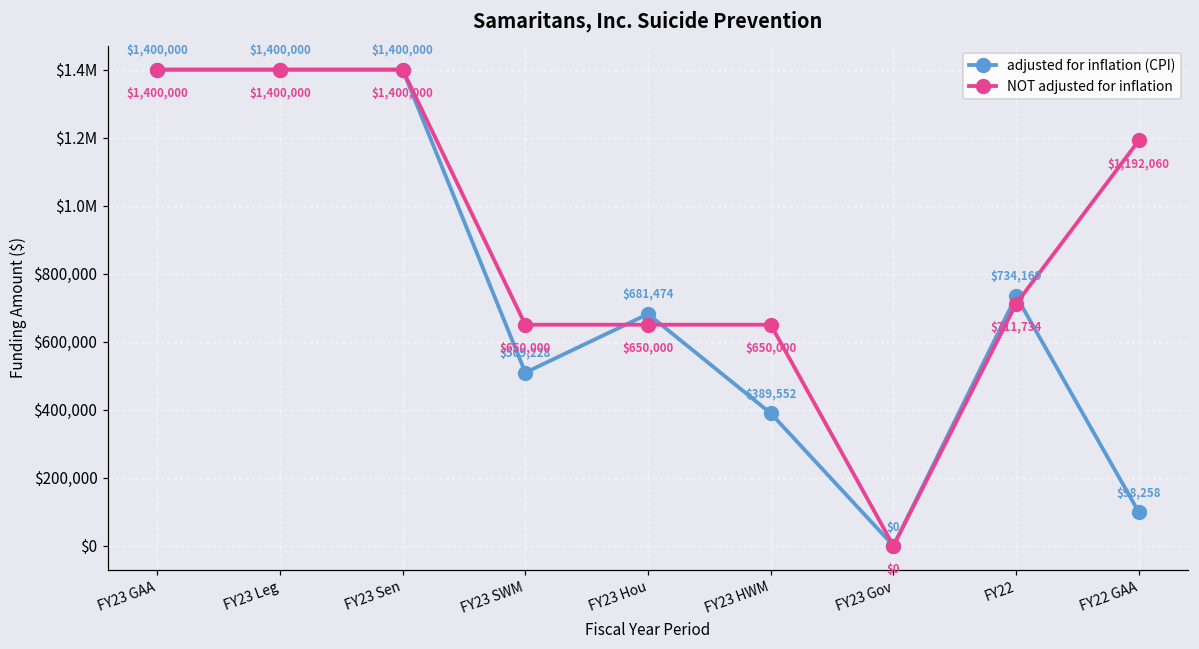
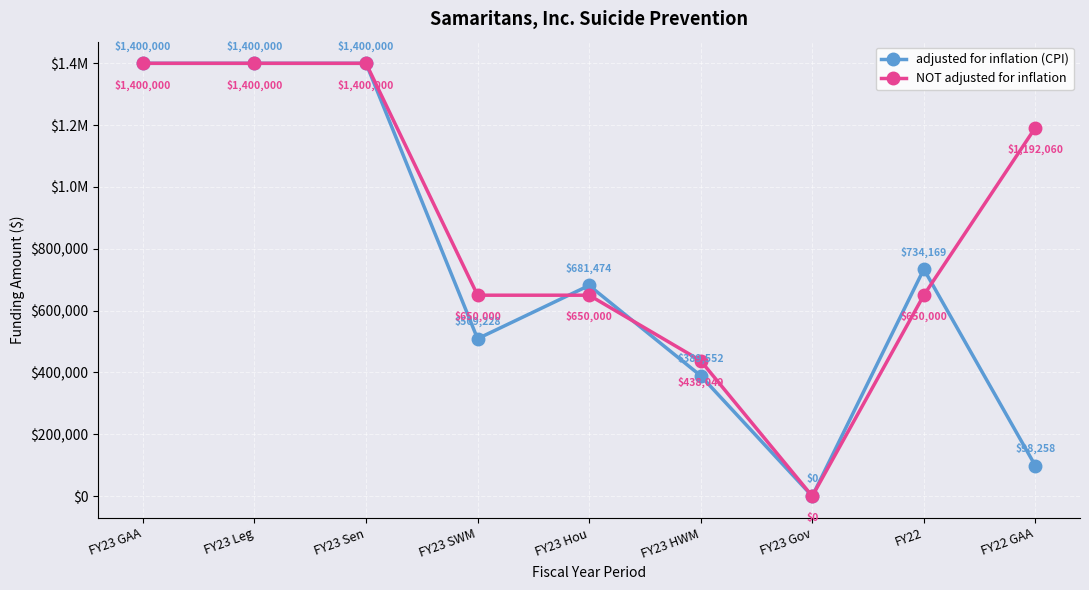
NOT adjusted for inflation, FY23 HWM: $650,000 -> $438,049
NOT adjusted for inflation, FY22: $711,734 -> $650,000
